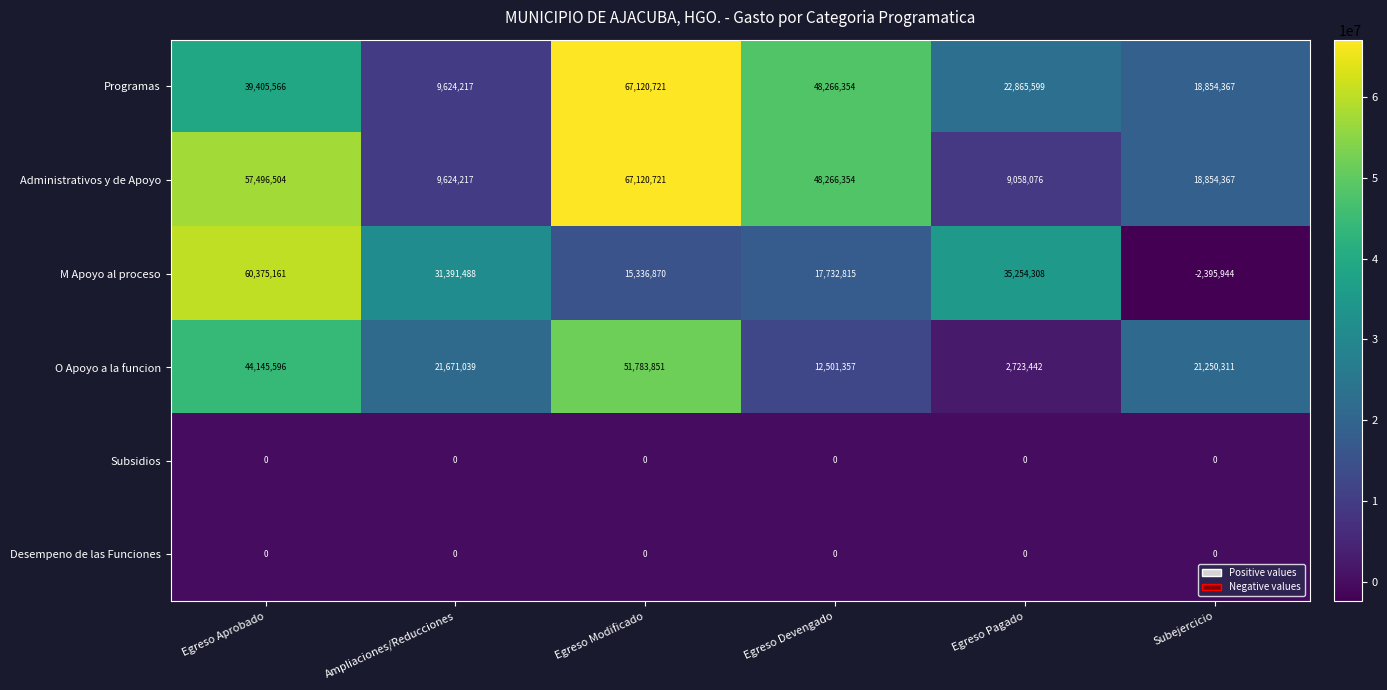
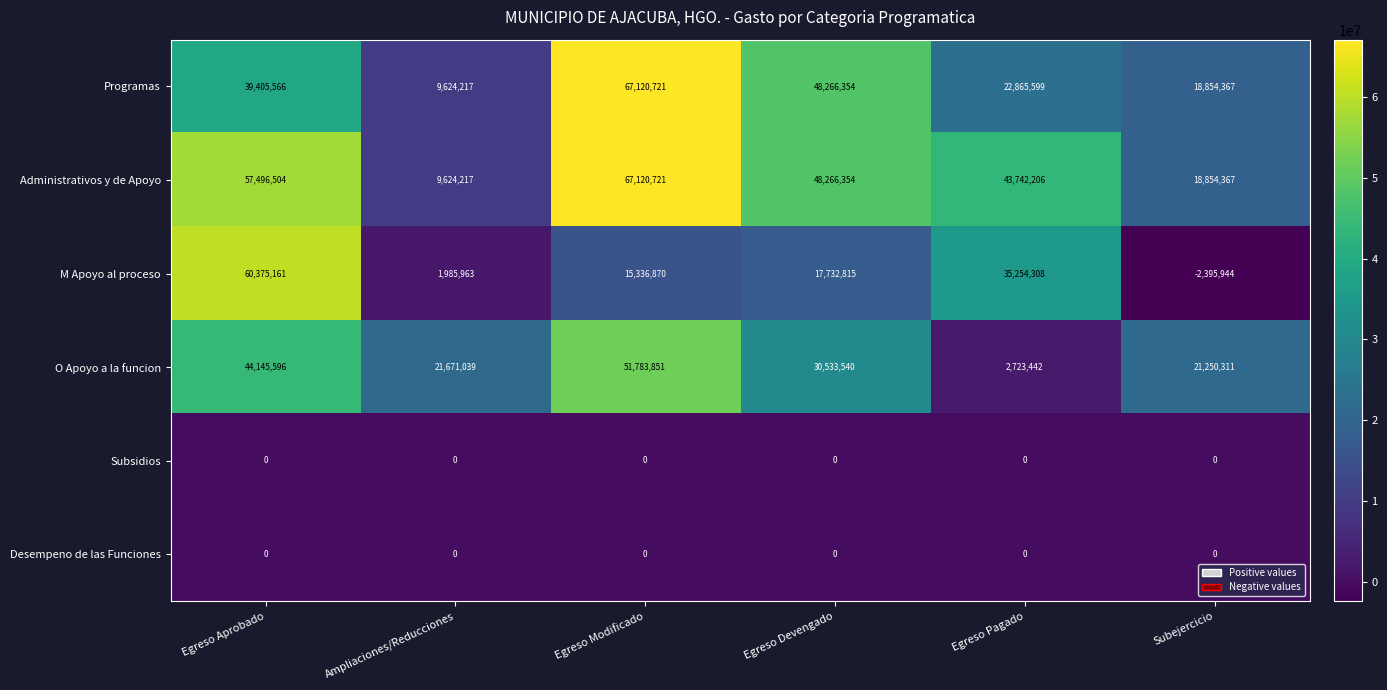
Administrativos y de Apoyo, Egreso Pagado: 9,058,076 -> 43,742,206
M Apoyo al proceso, Ampliaciones/Reducciones: 31,391,488 -> 1,985,963
O Apoyo a la funcion, Egreso Devengado: 12,501,357 -> 30,533,540
